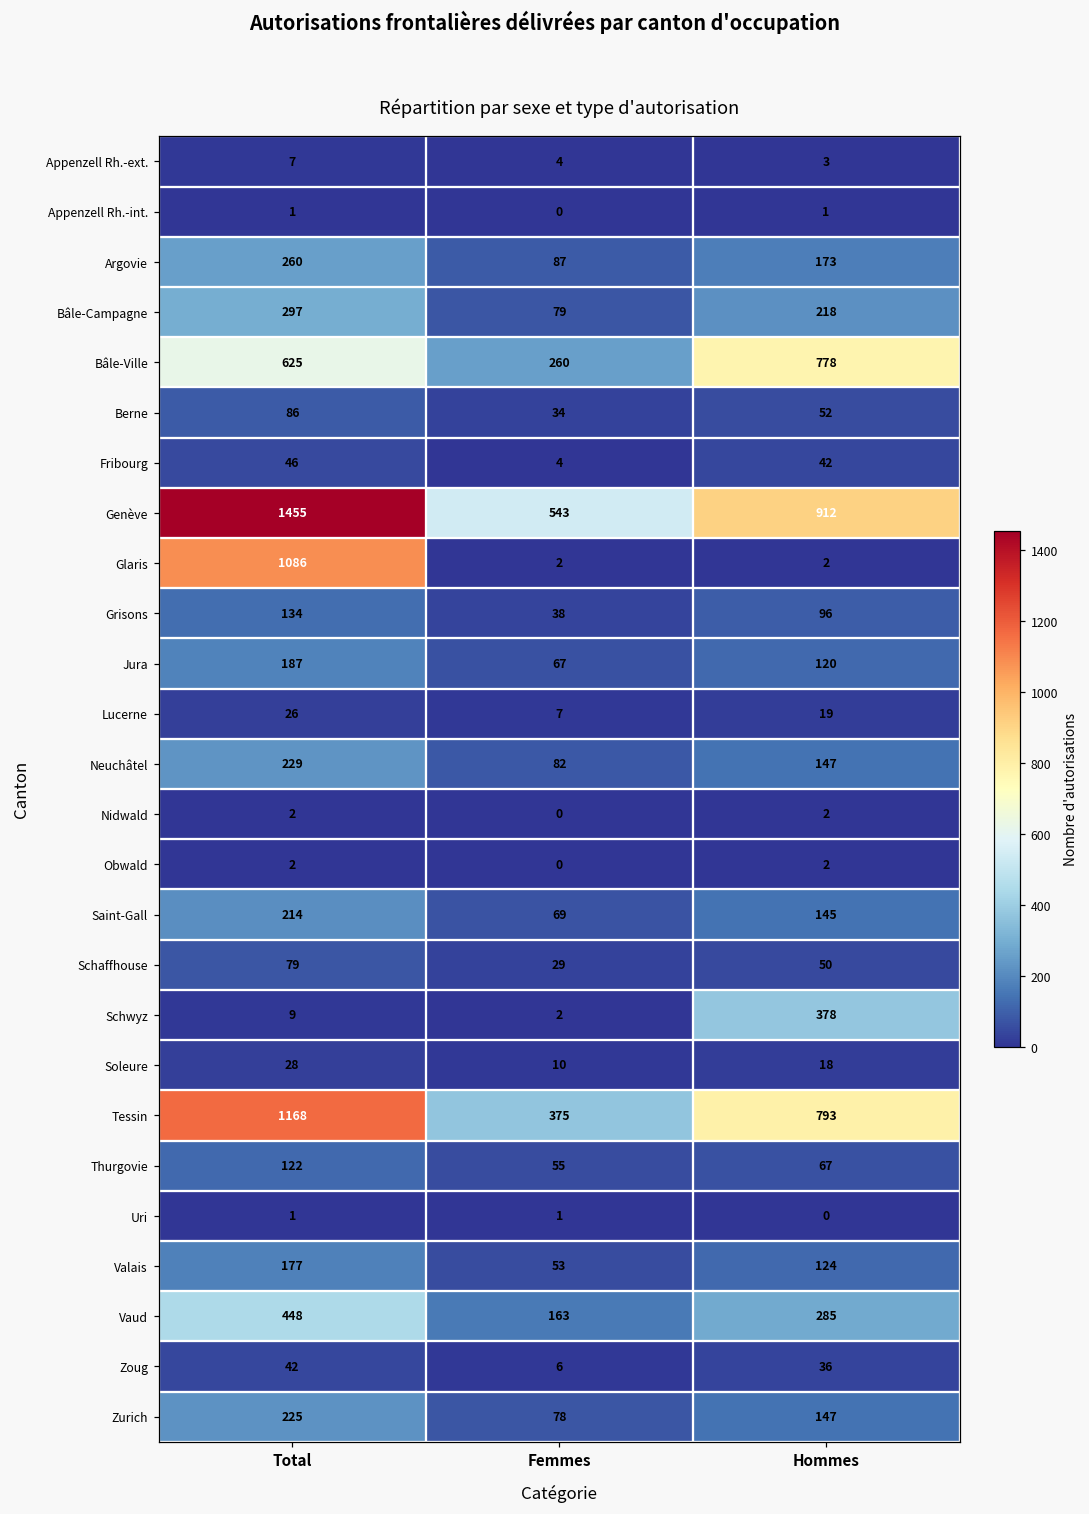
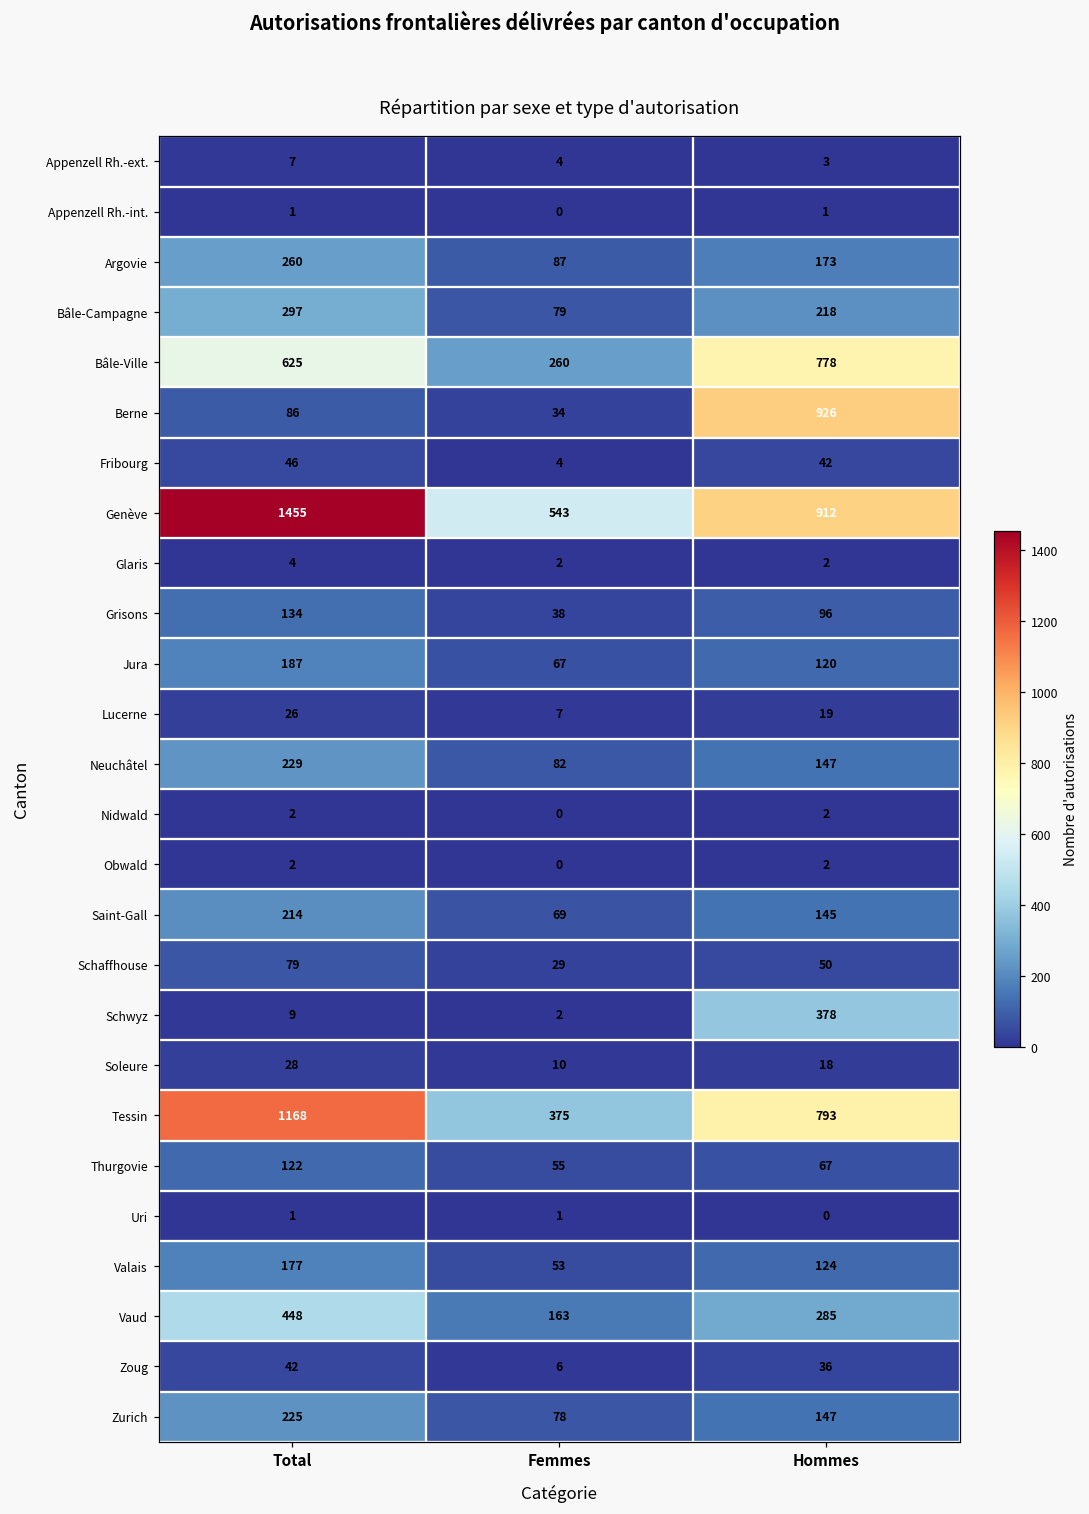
Berne, Hommes: 52 -> 926
Glaris, Total: 1086 -> 4
